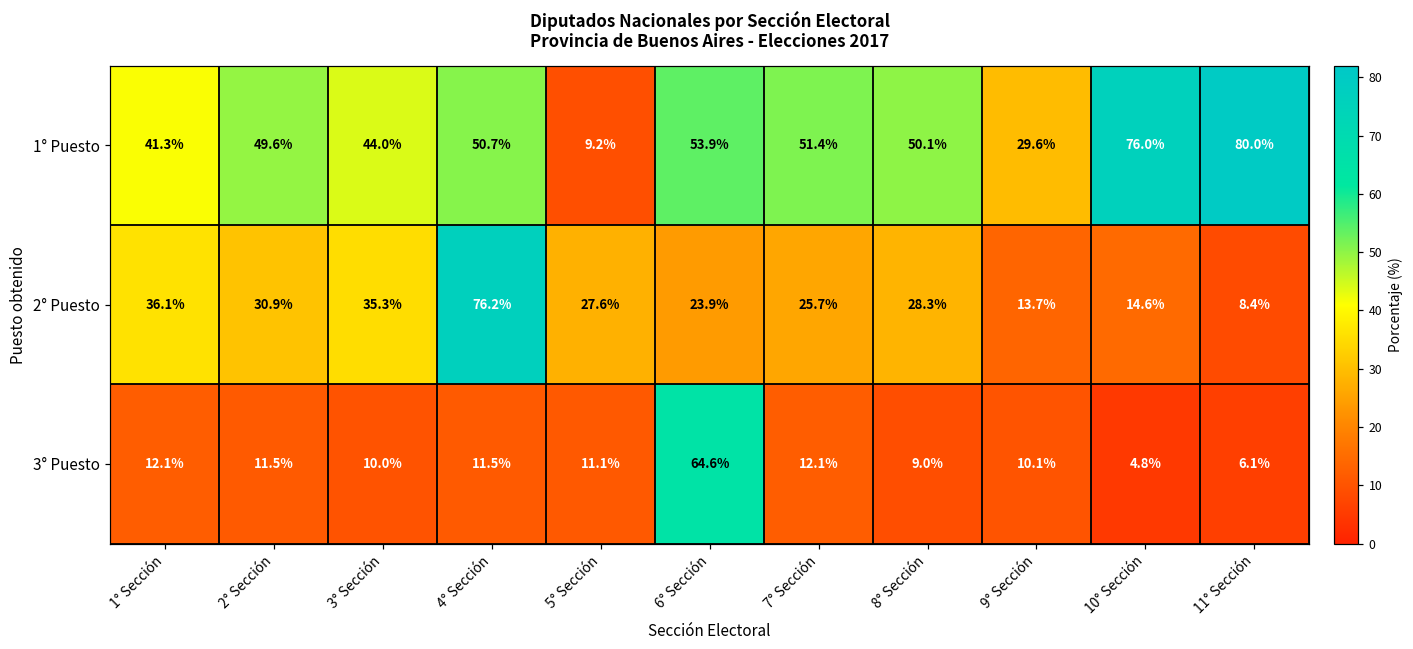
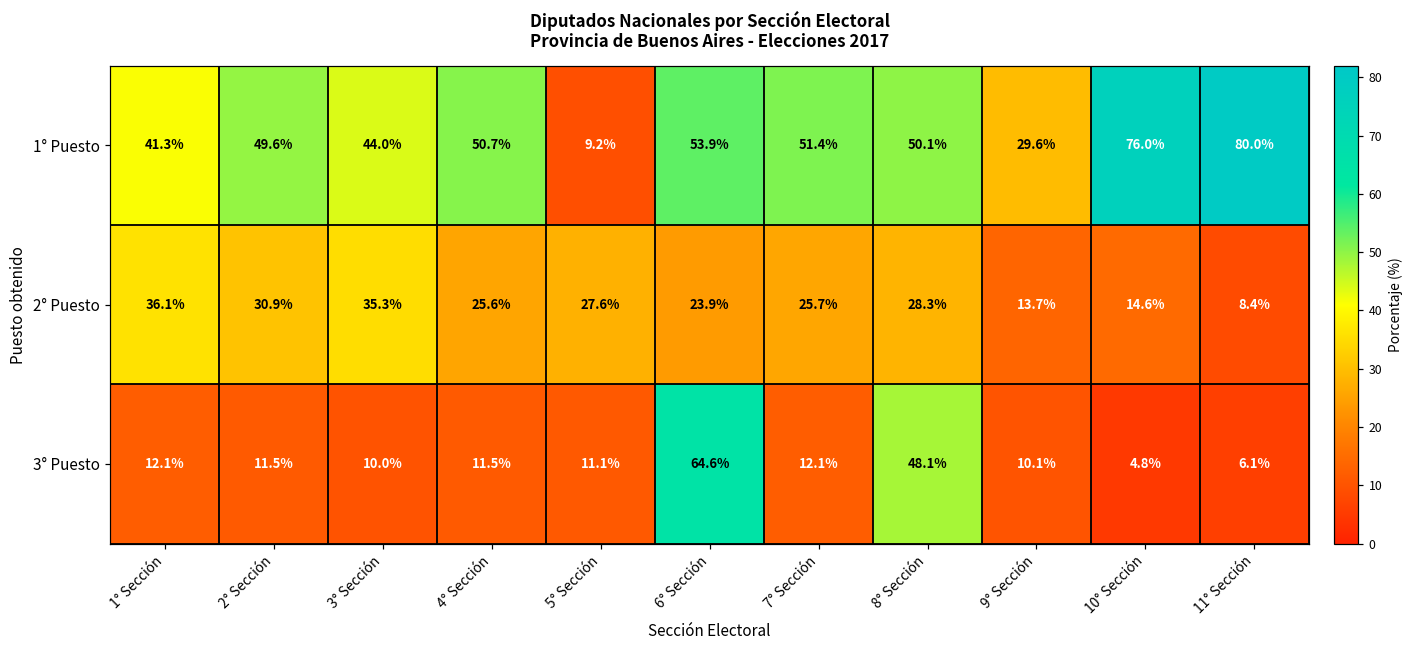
2° Puesto, 4° Sección: 76.2% -> 25.6%
3° Puesto, 8° Sección: 9.0% -> 48.1%
